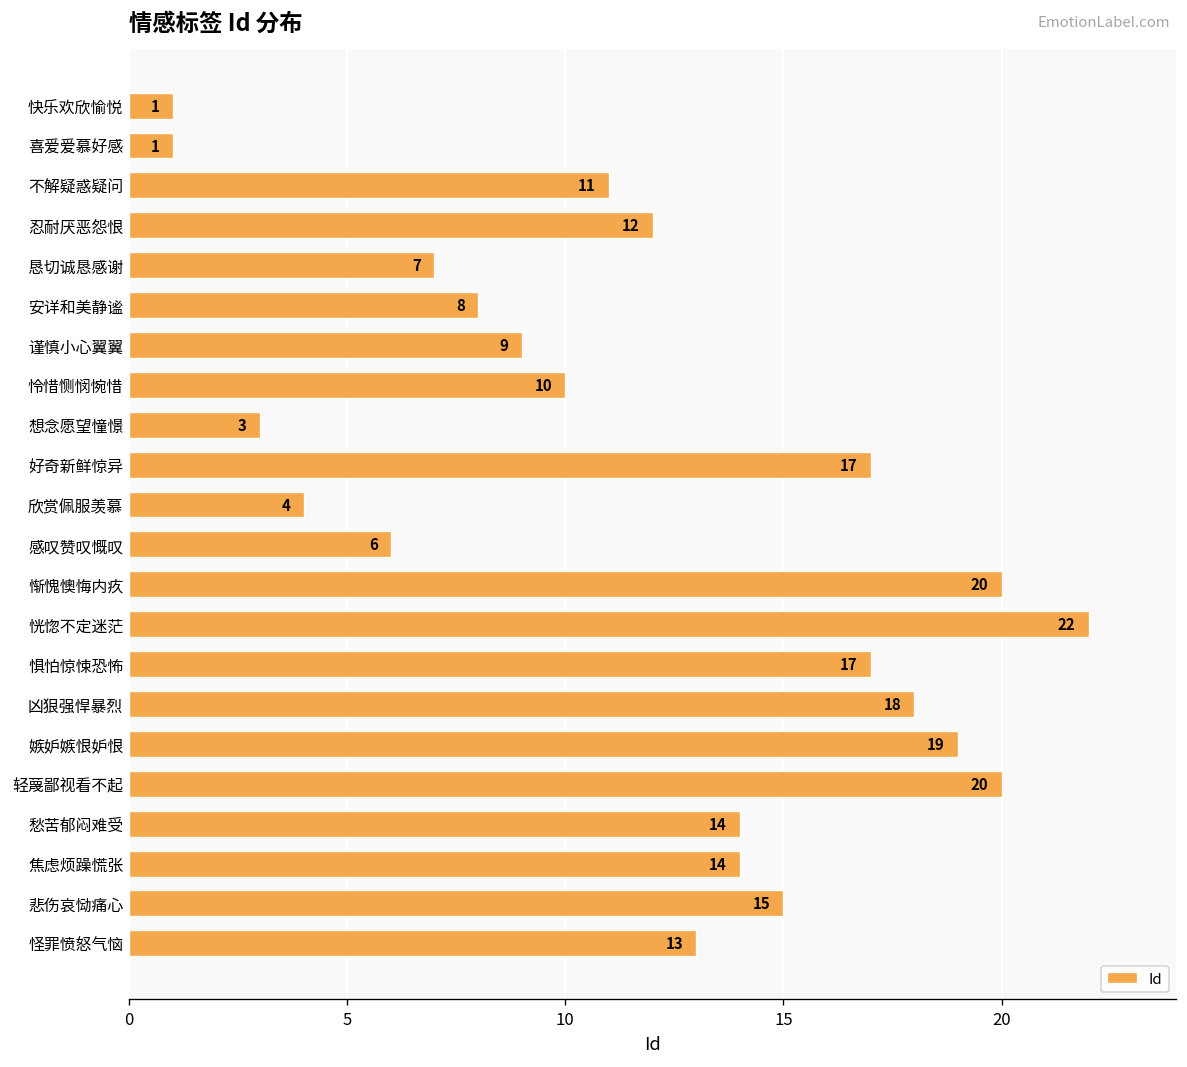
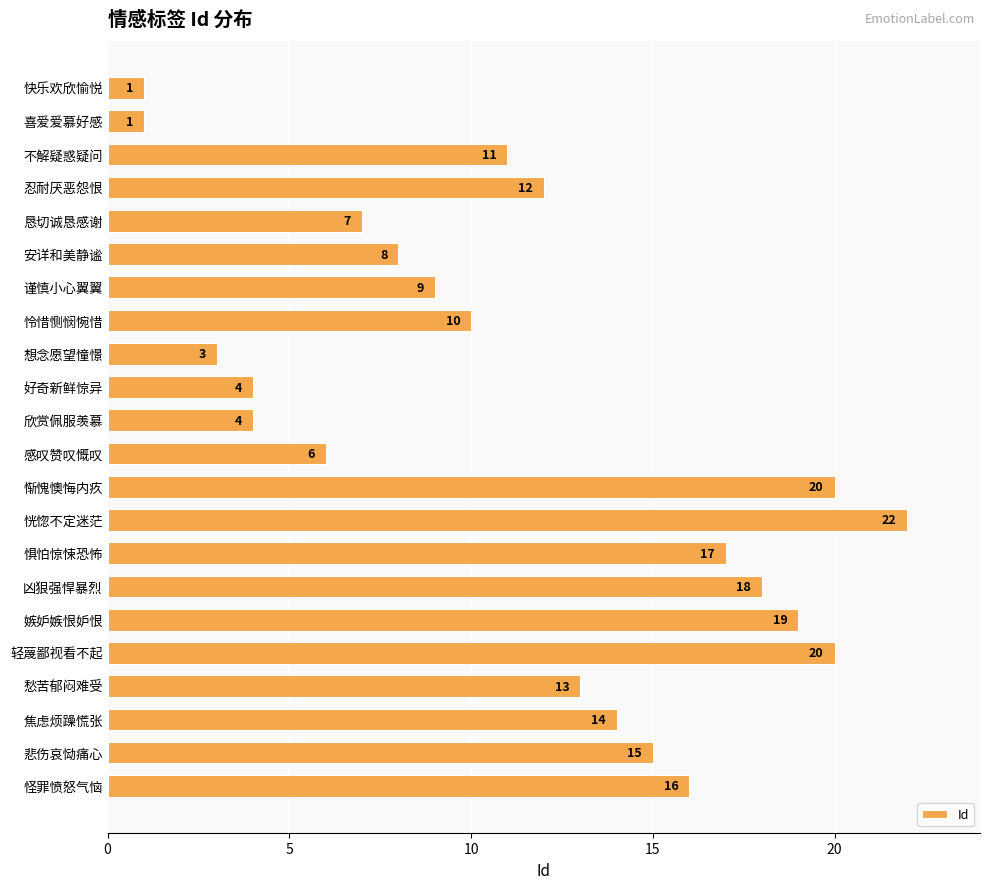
好奇新鲜惊异: 17 -> 4
愁苦郁闷难受: 14 -> 13
怪罪愤怒气恼: 13 -> 16
